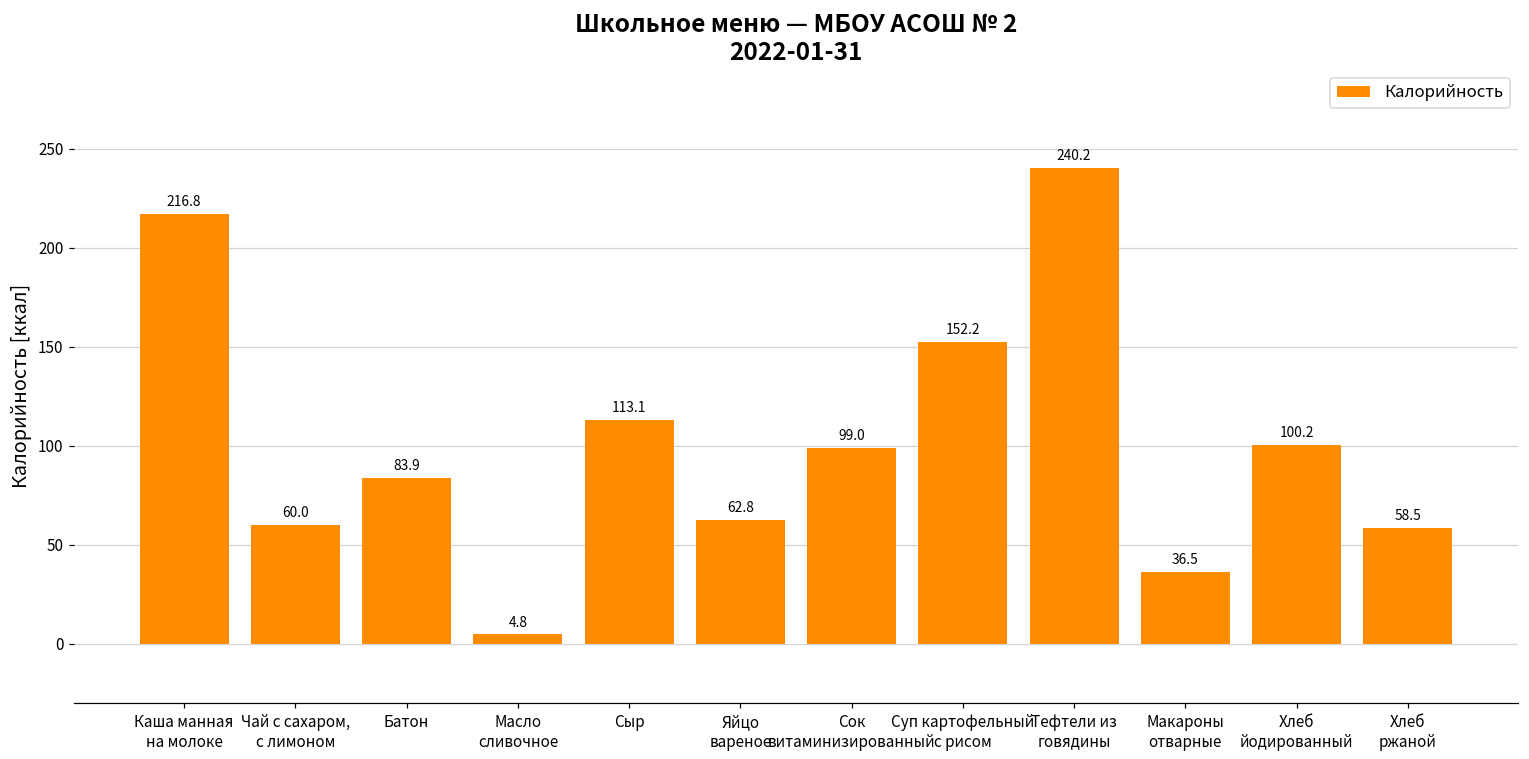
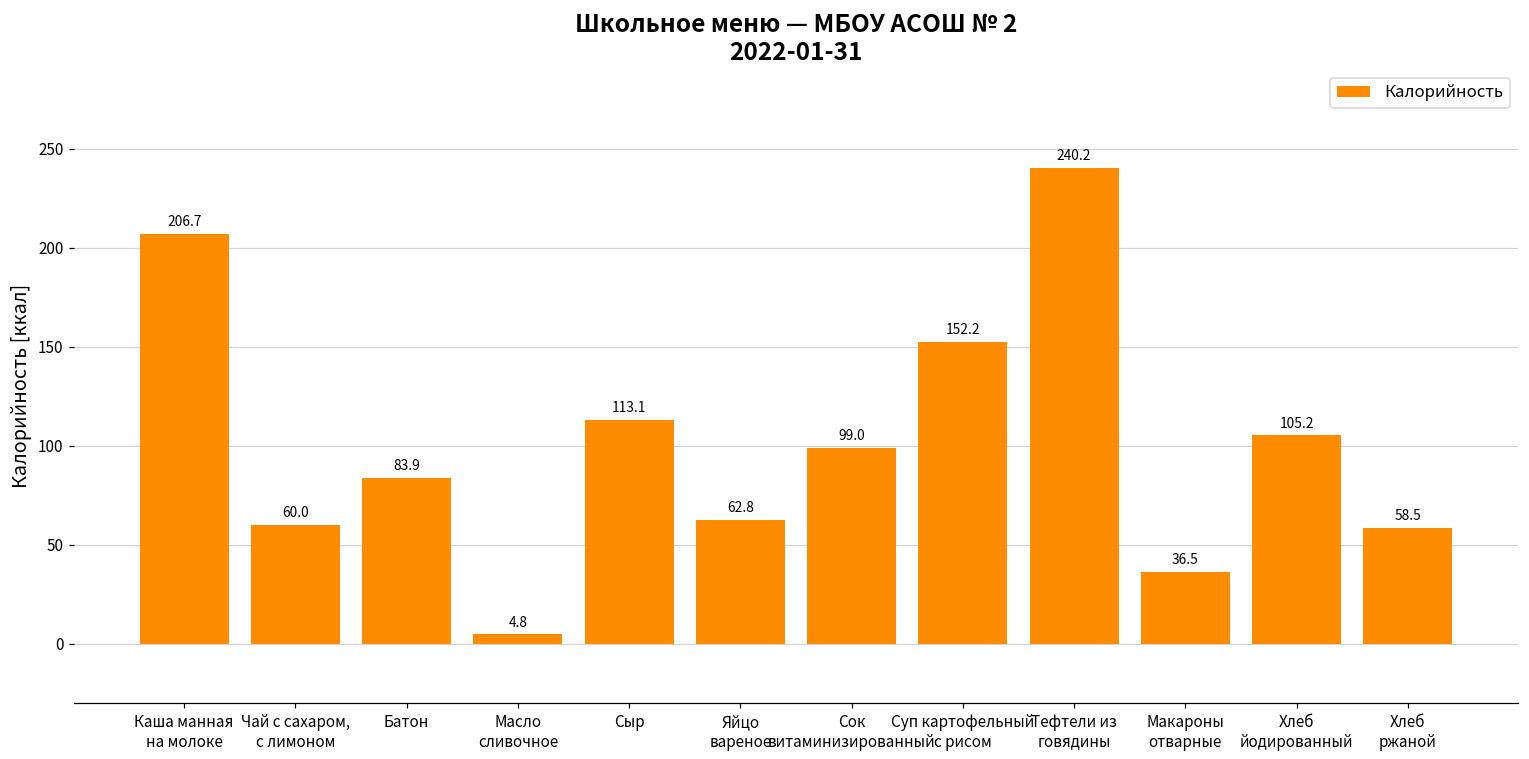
Каша манная на молоке: 216.8 -> 206.7
Хлеб йодированный: 100.2 -> 105.2
